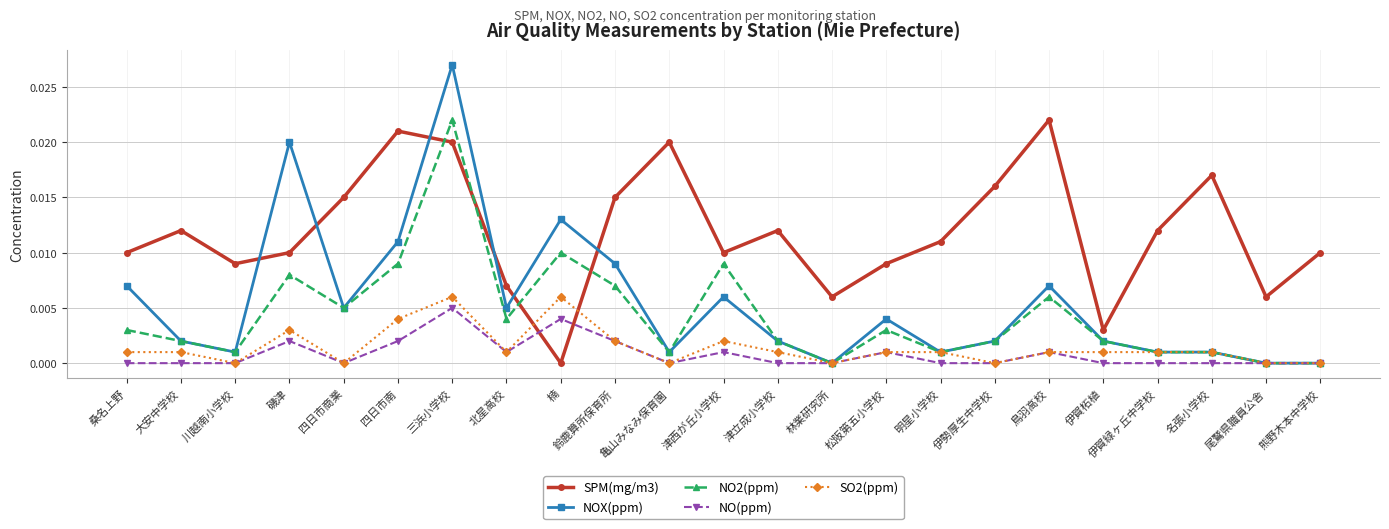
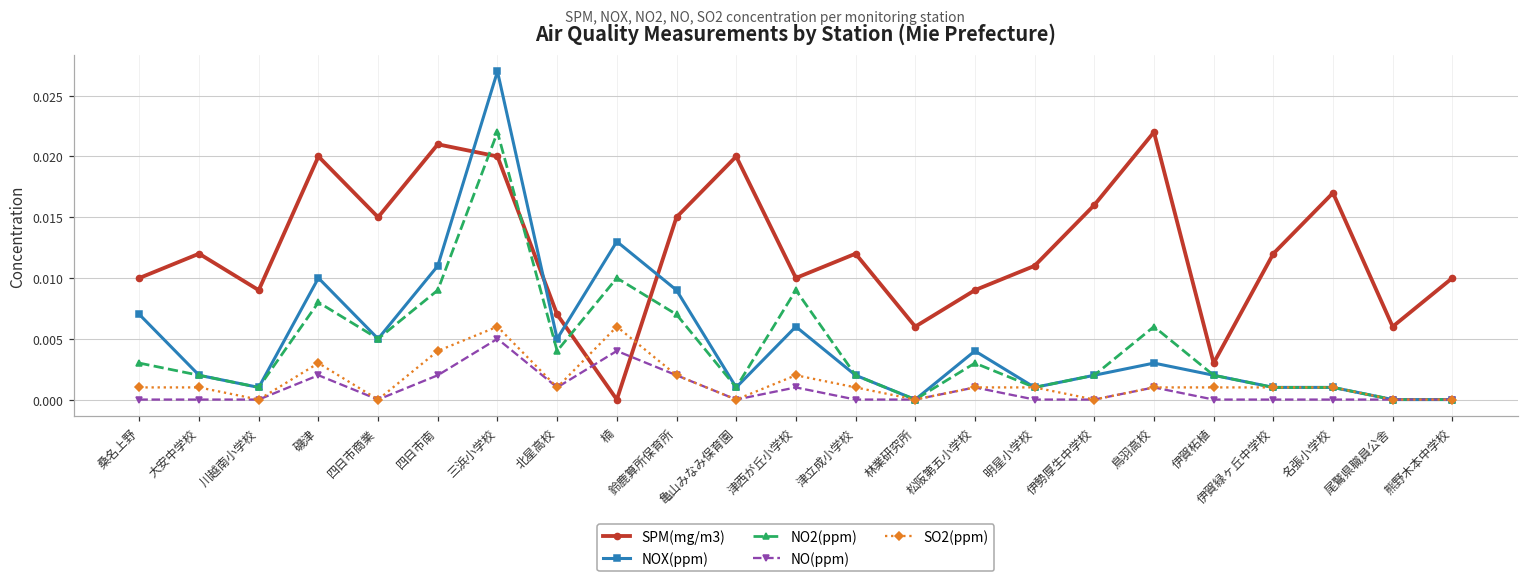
SPM(mg/m3), 磯津: 0.01 -> 0.02
NOX(ppm), 磯津: 0.02 -> 0.01
NOX(ppm), 鳥羽高校: 0.007 -> 0.003
